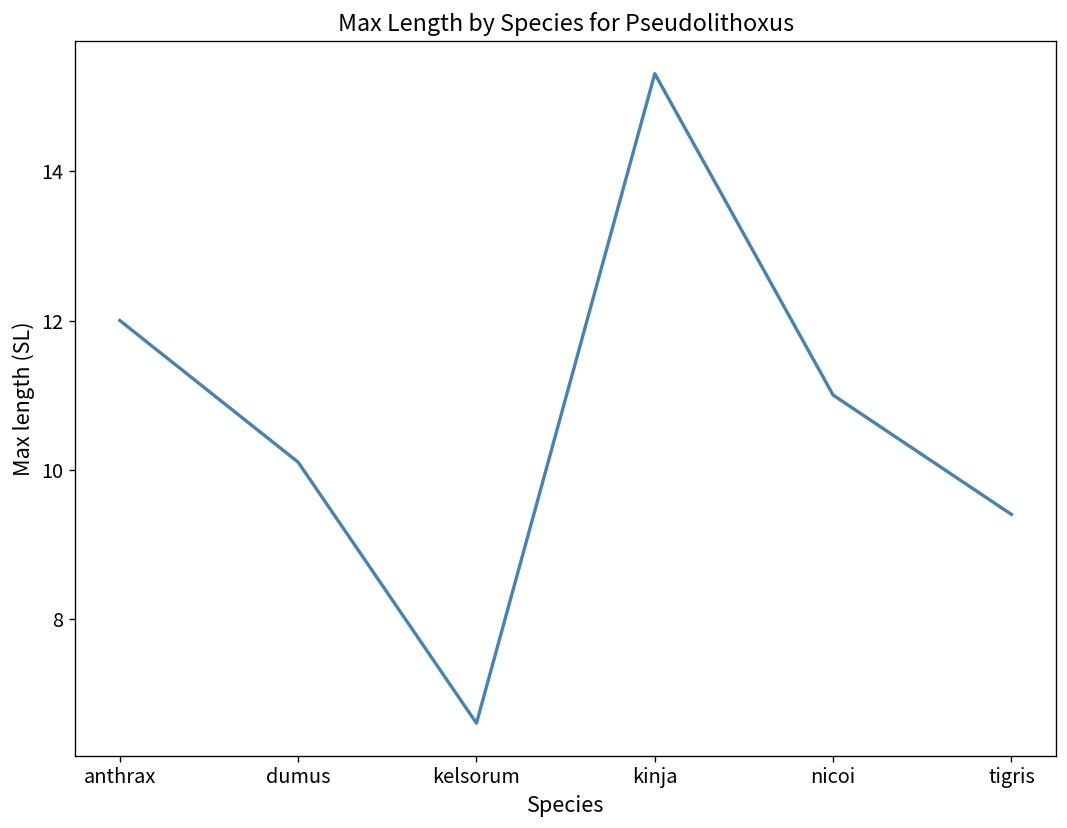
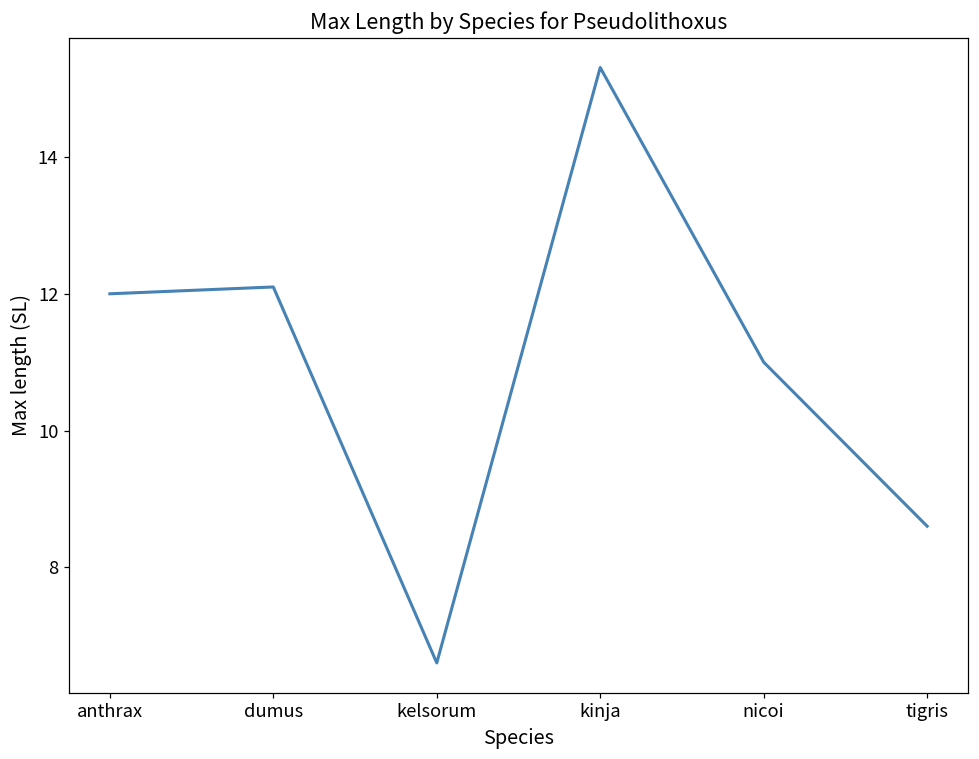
dumus: 10.1 -> 12.1
tigris: 9.4 -> 8.6
